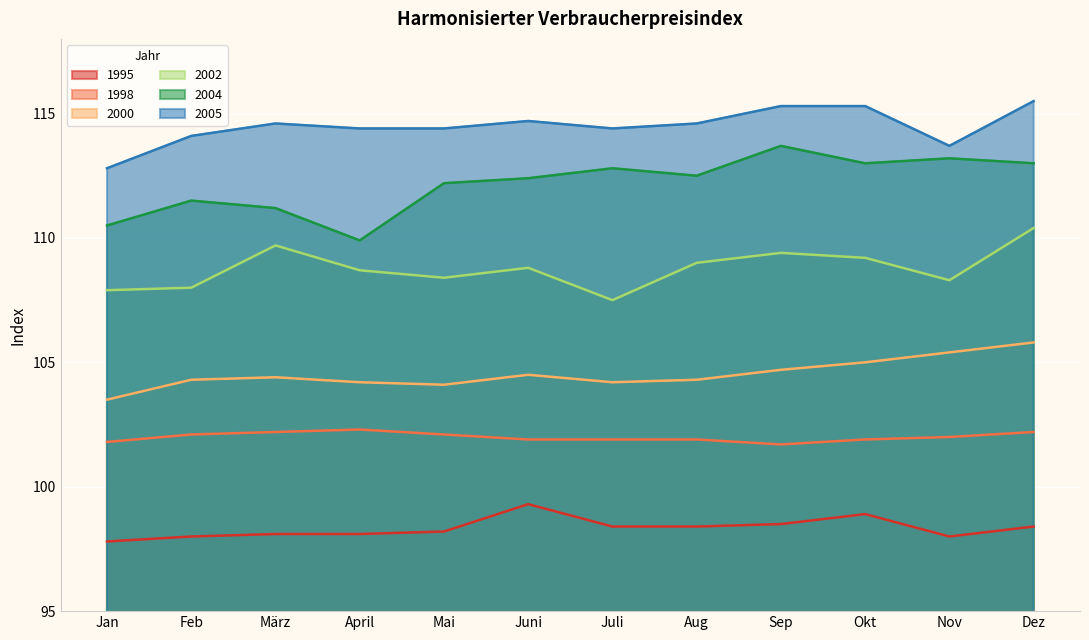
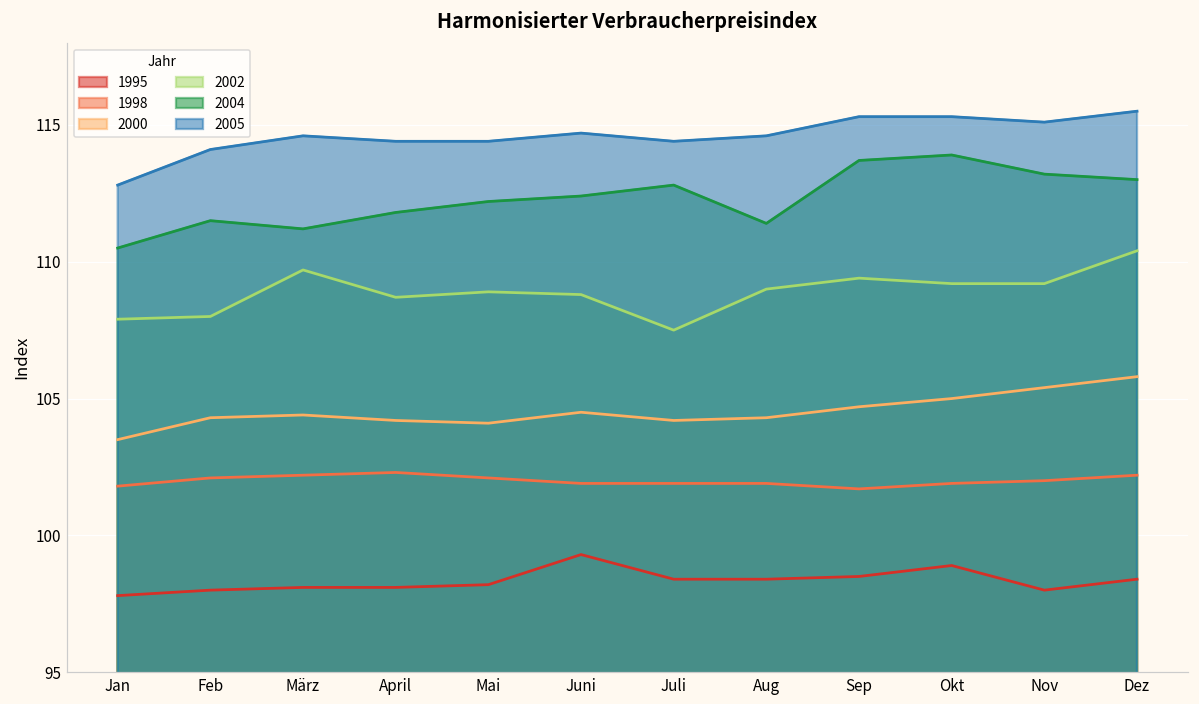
2004, April: 109.9 -> 111.8
2002, Mai: 108.4 -> 108.9
2004, Aug: 112.5 -> 111.4
2004, Okt: 113.0 -> 113.9
2002, Nov: 108.3 -> 109.2
2005, Nov: 113.7 -> 115.1
